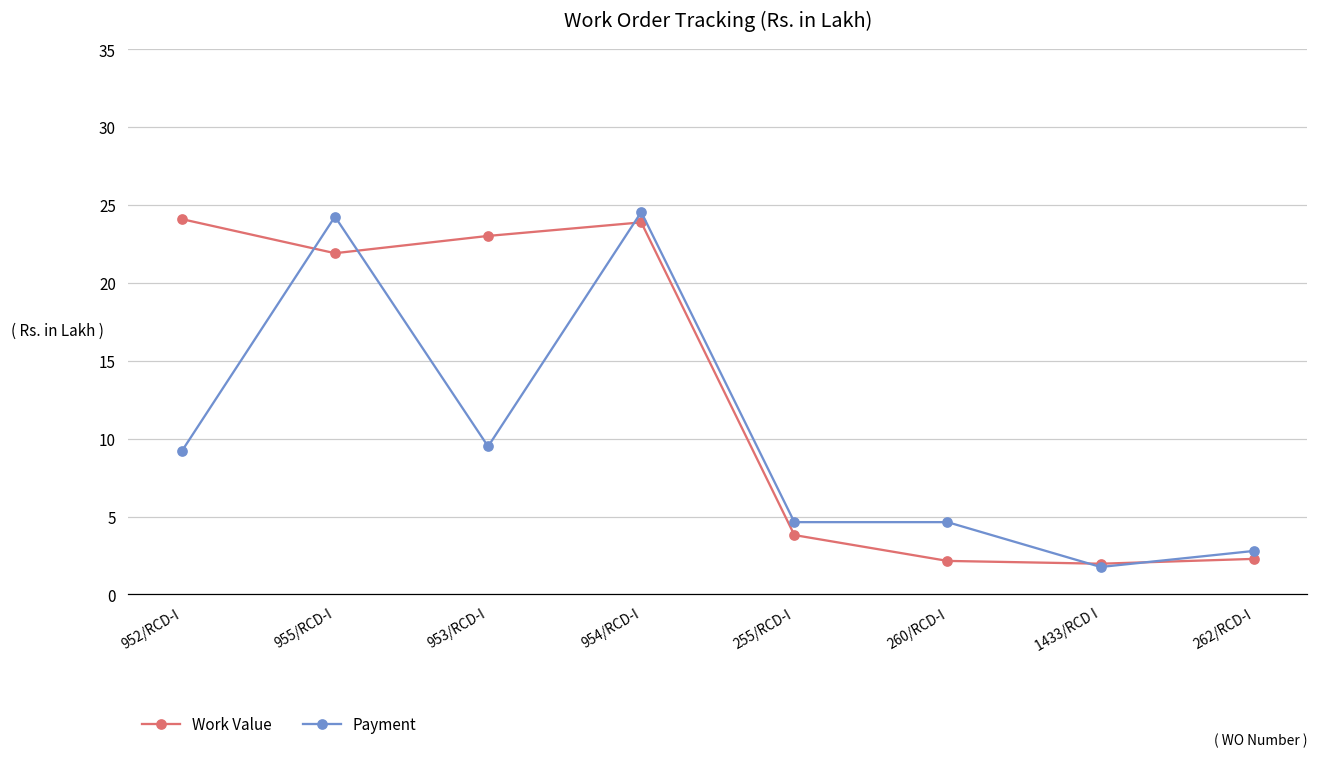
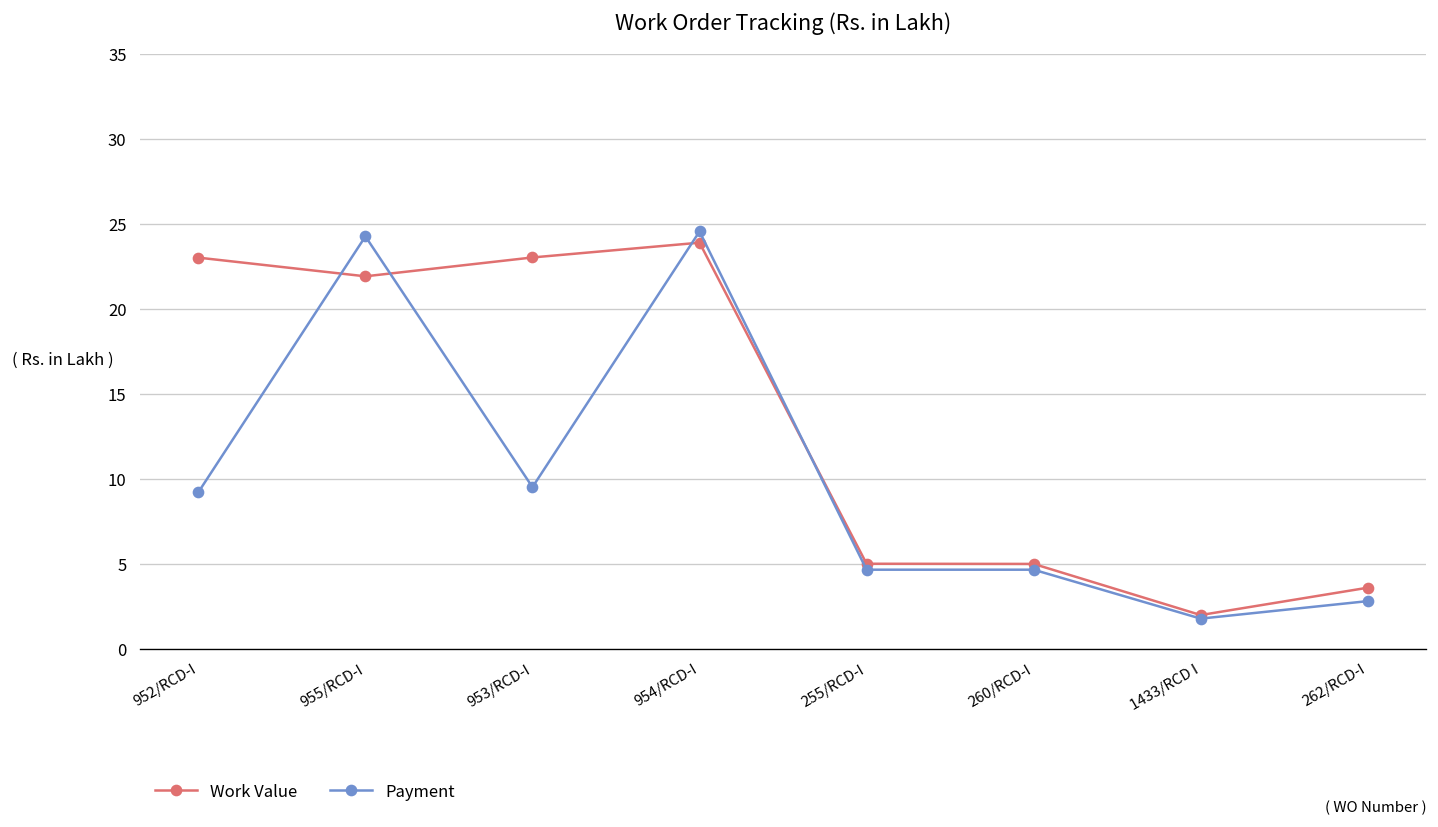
Work Value, 952/RCD-I: 24.1 -> 23.0
Work Value, 255/RCD-I: 3.8 -> 5.0
Work Value, 260/RCD-I: 2.2 -> 5.0
Work Value, 262/RCD-I: 2.3 -> 3.6
